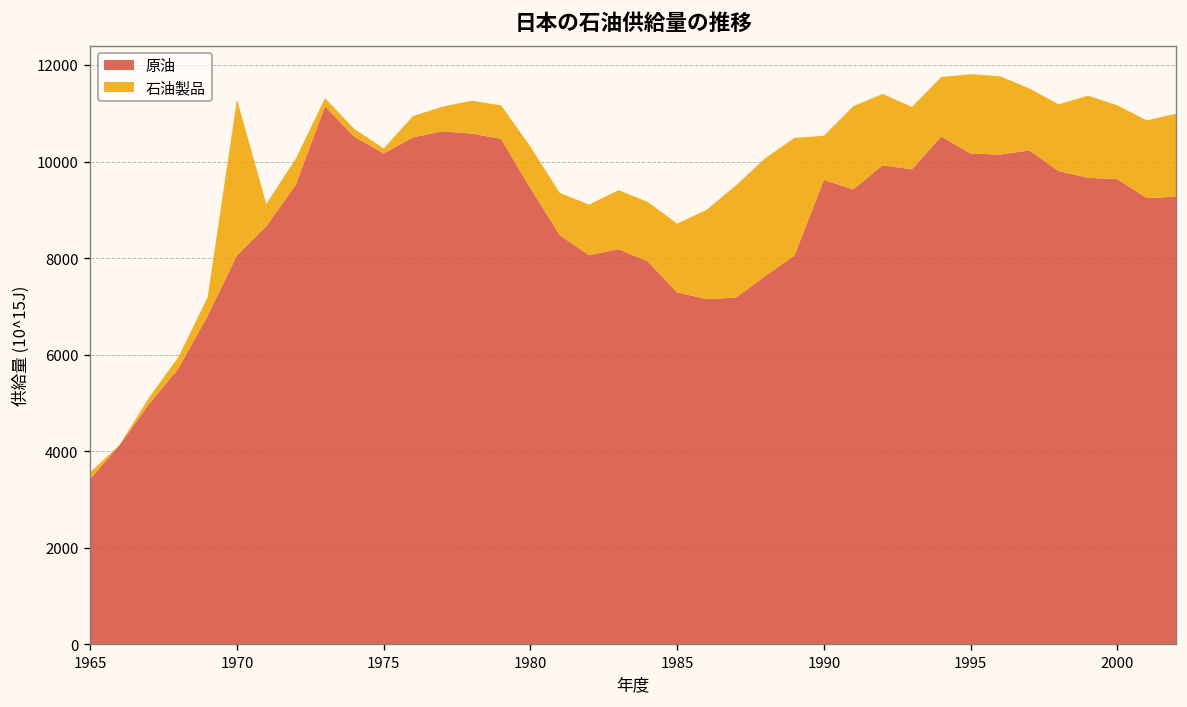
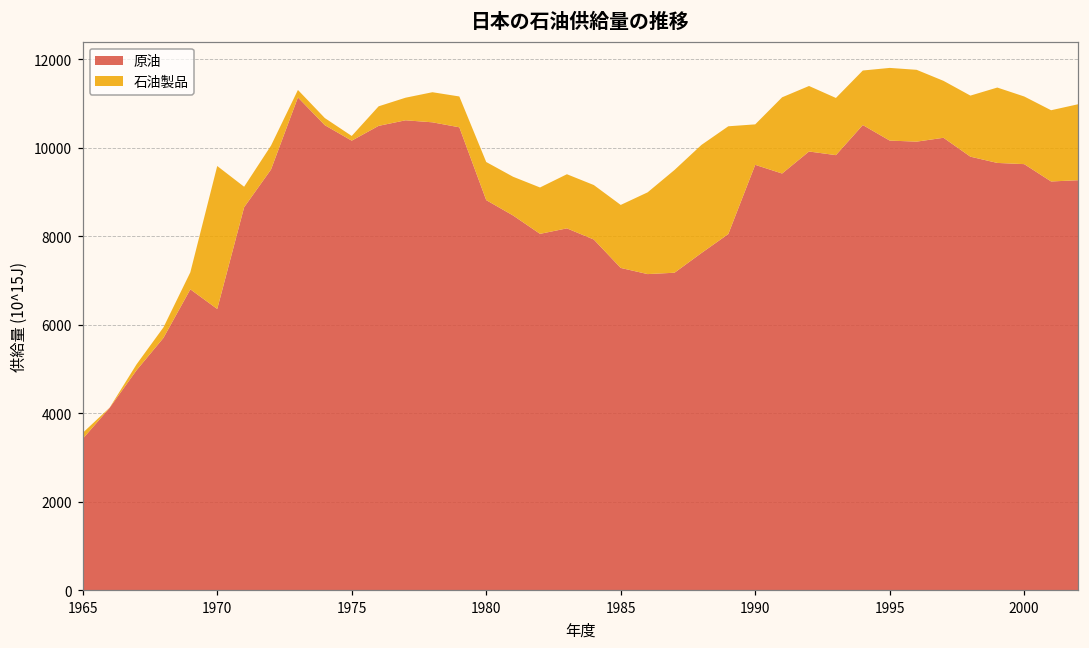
原油, 1970: 8100 -> 6400
原油, 1980: 9400 -> 8800
